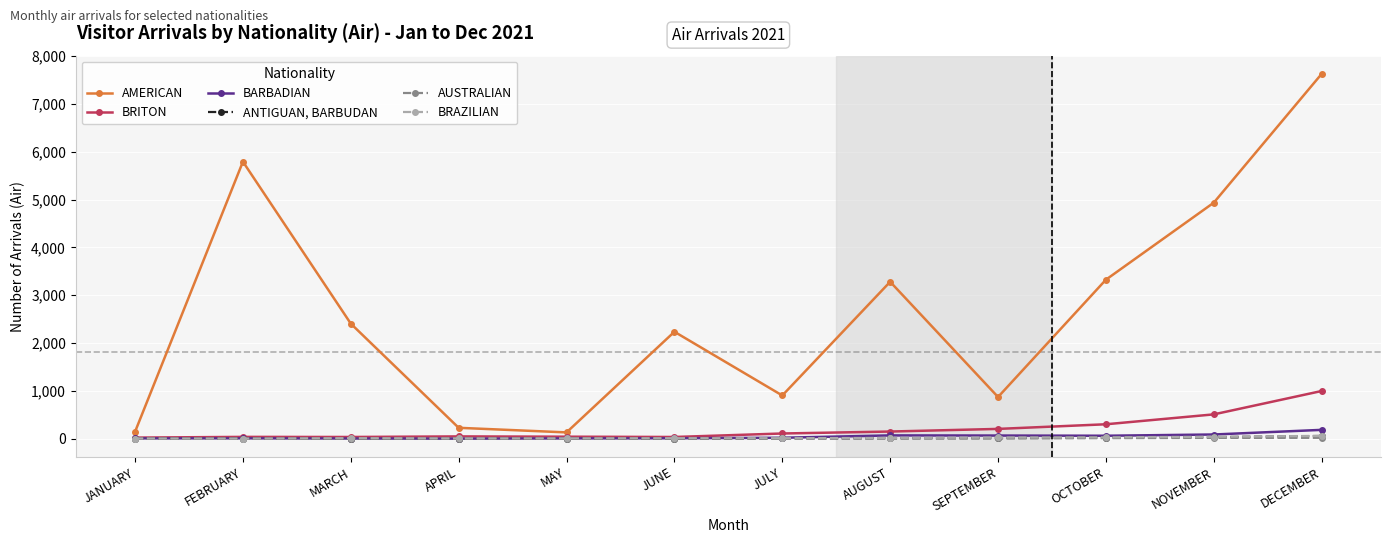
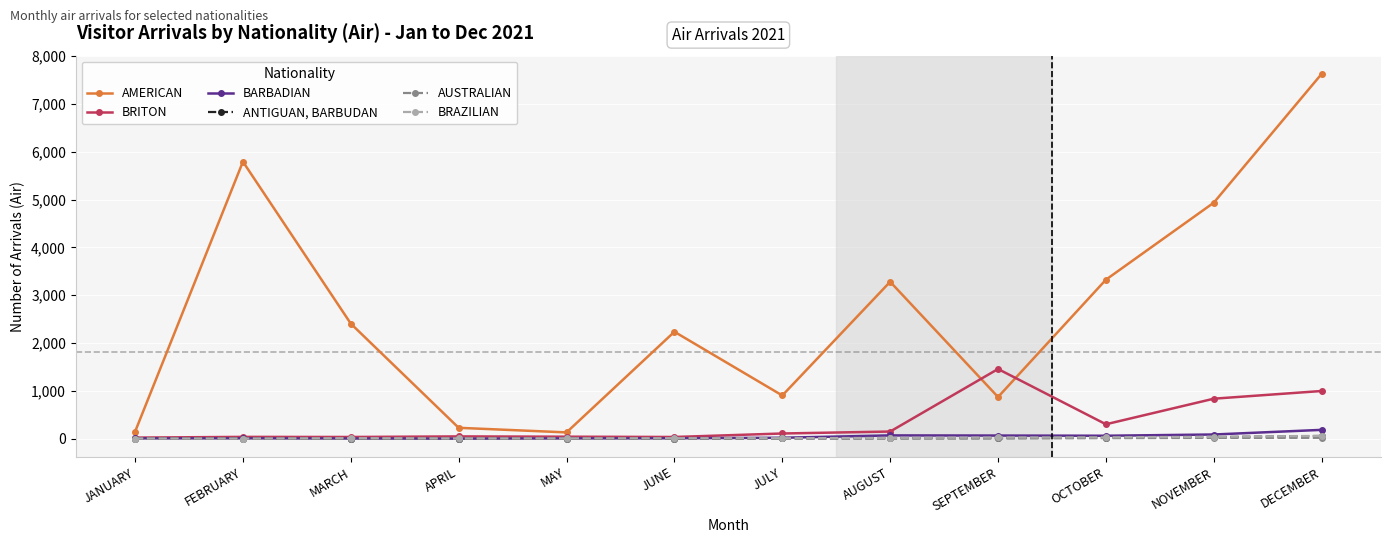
BRITON, SEPTEMBER: 200 -> 1,500
BRITON, NOVEMBER: 500 -> 800
